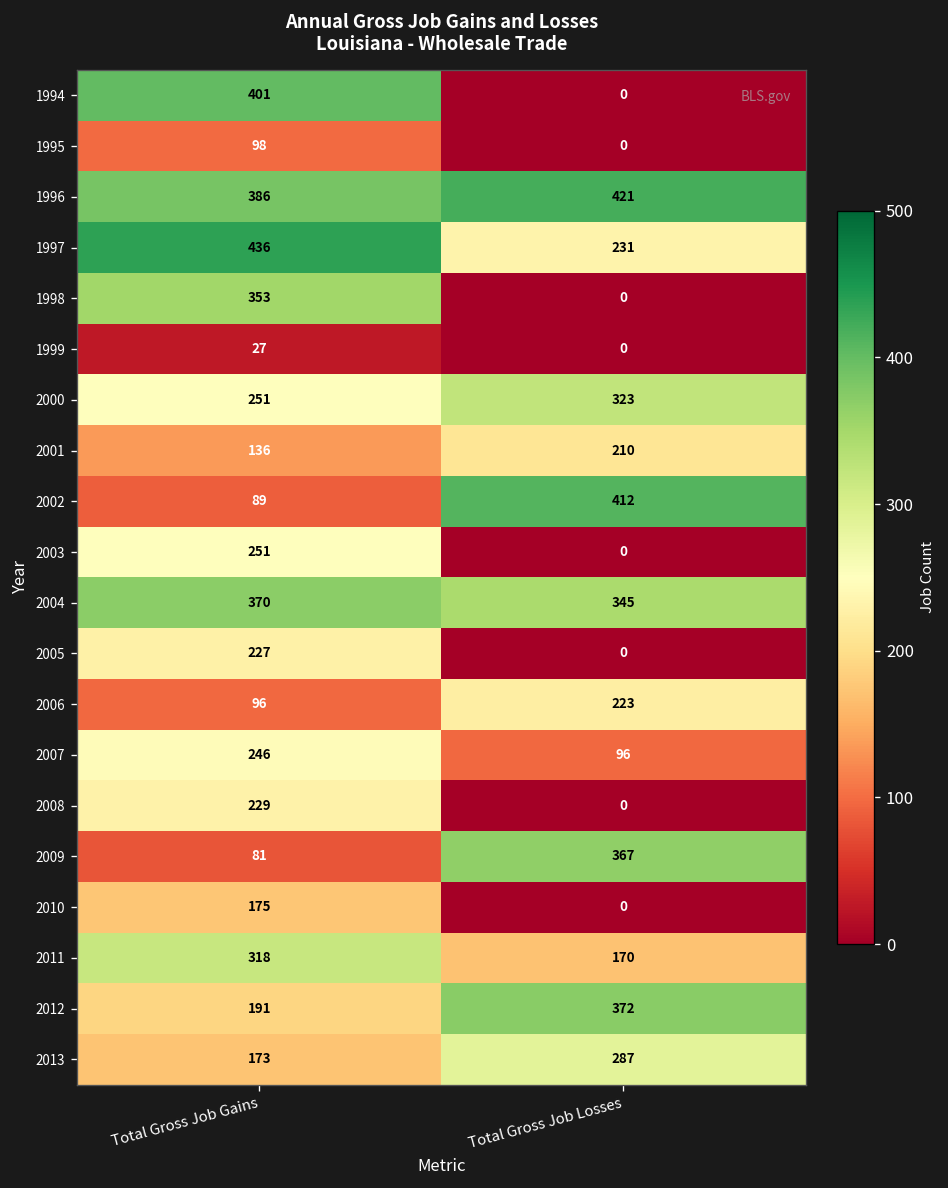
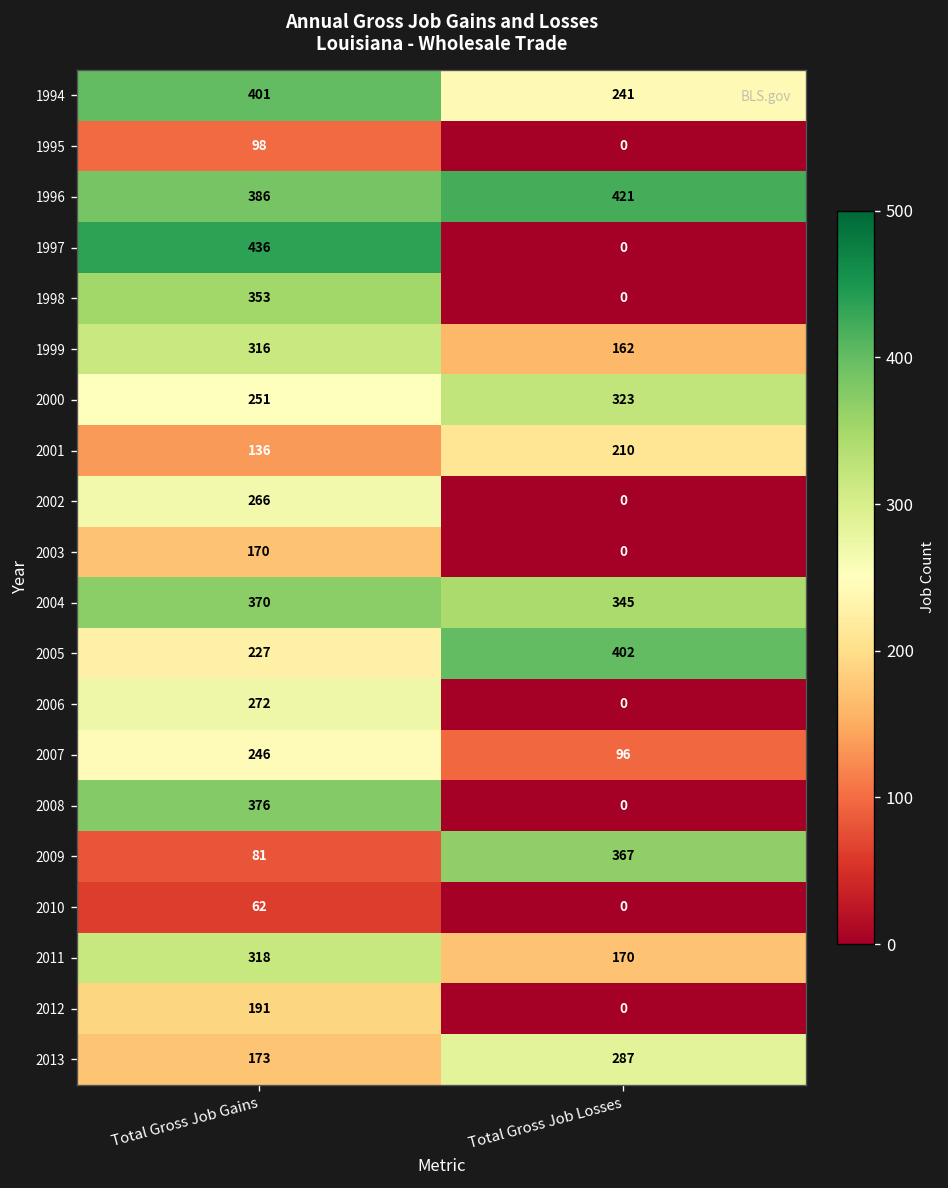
1994, Total Gross Job Losses: 0 -> 241
1997, Total Gross Job Losses: 231 -> 0
1999, Total Gross Job Gains: 27 -> 316
1999, Total Gross Job Losses: 0 -> 162
2002, Total Gross Job Gains: 89 -> 266
2002, Total Gross Job Losses: 412 -> 0
2003, Total Gross Job Gains: 251 -> 170
2005, Total Gross Job Losses: 0 -> 402
2006, Total Gross Job Gains: 96 -> 272
2006, Total Gross Job Losses: 223 -> 0
2008, Total Gross Job Gains: 229 -> 376
2010, Total Gross Job Gains: 175 -> 62
2012, Total Gross Job Losses: 372 -> 0
